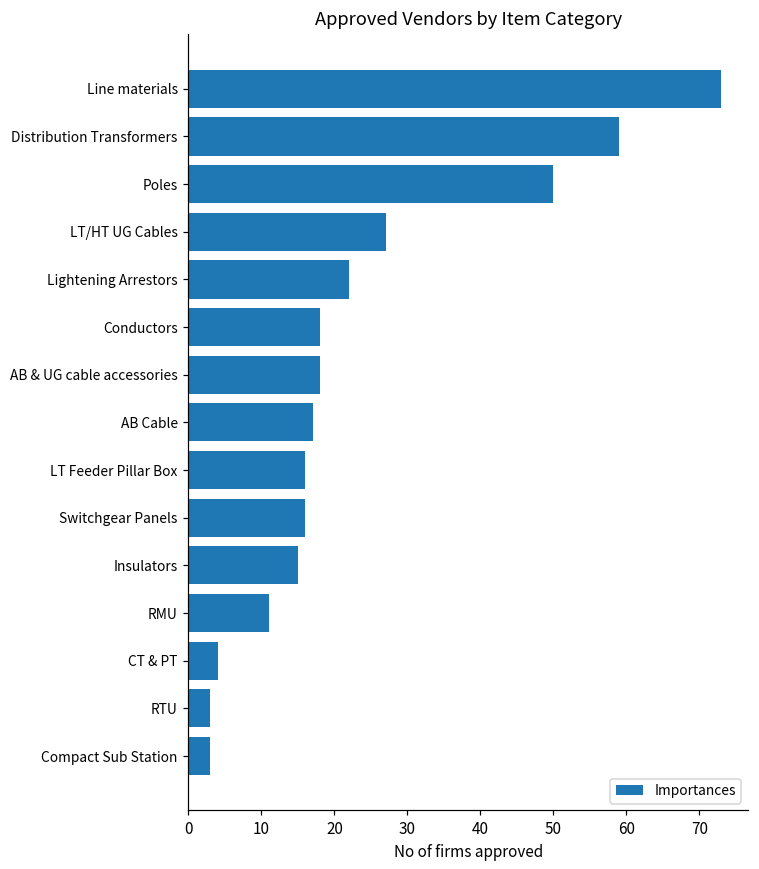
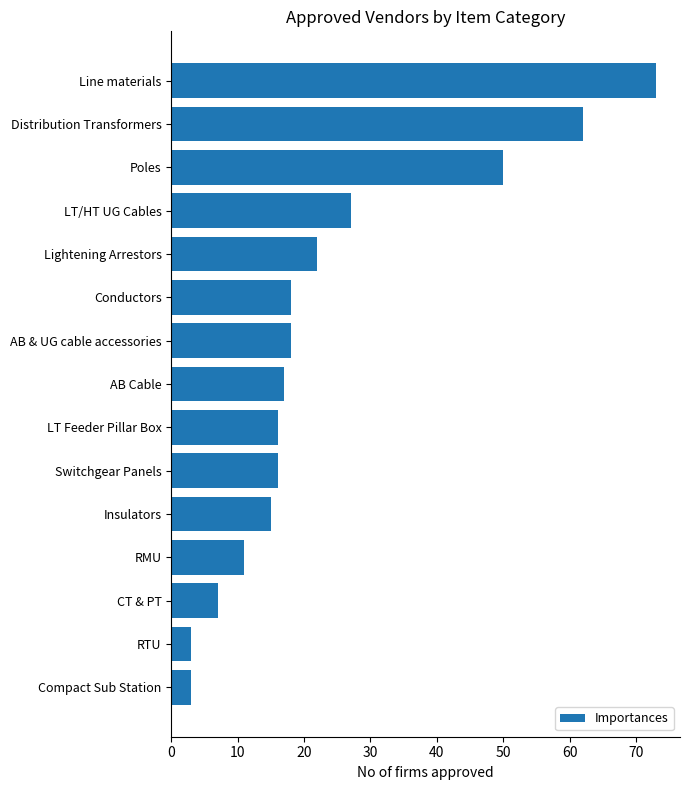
Distribution Transformers: 59 -> 62
CT & PT: 4 -> 7
